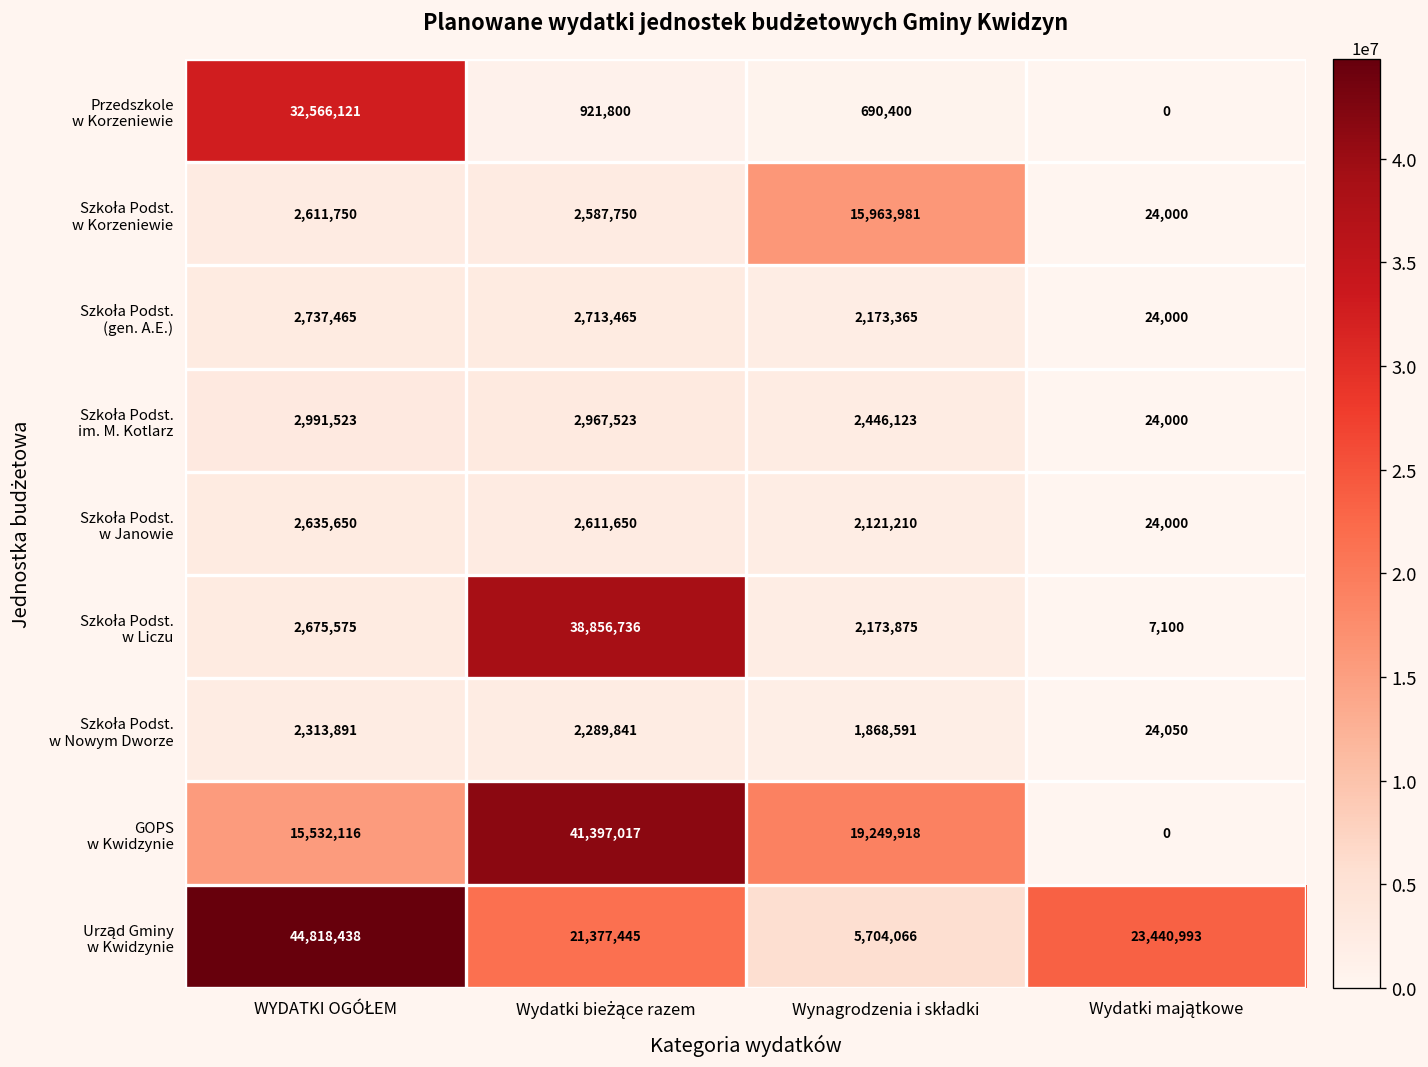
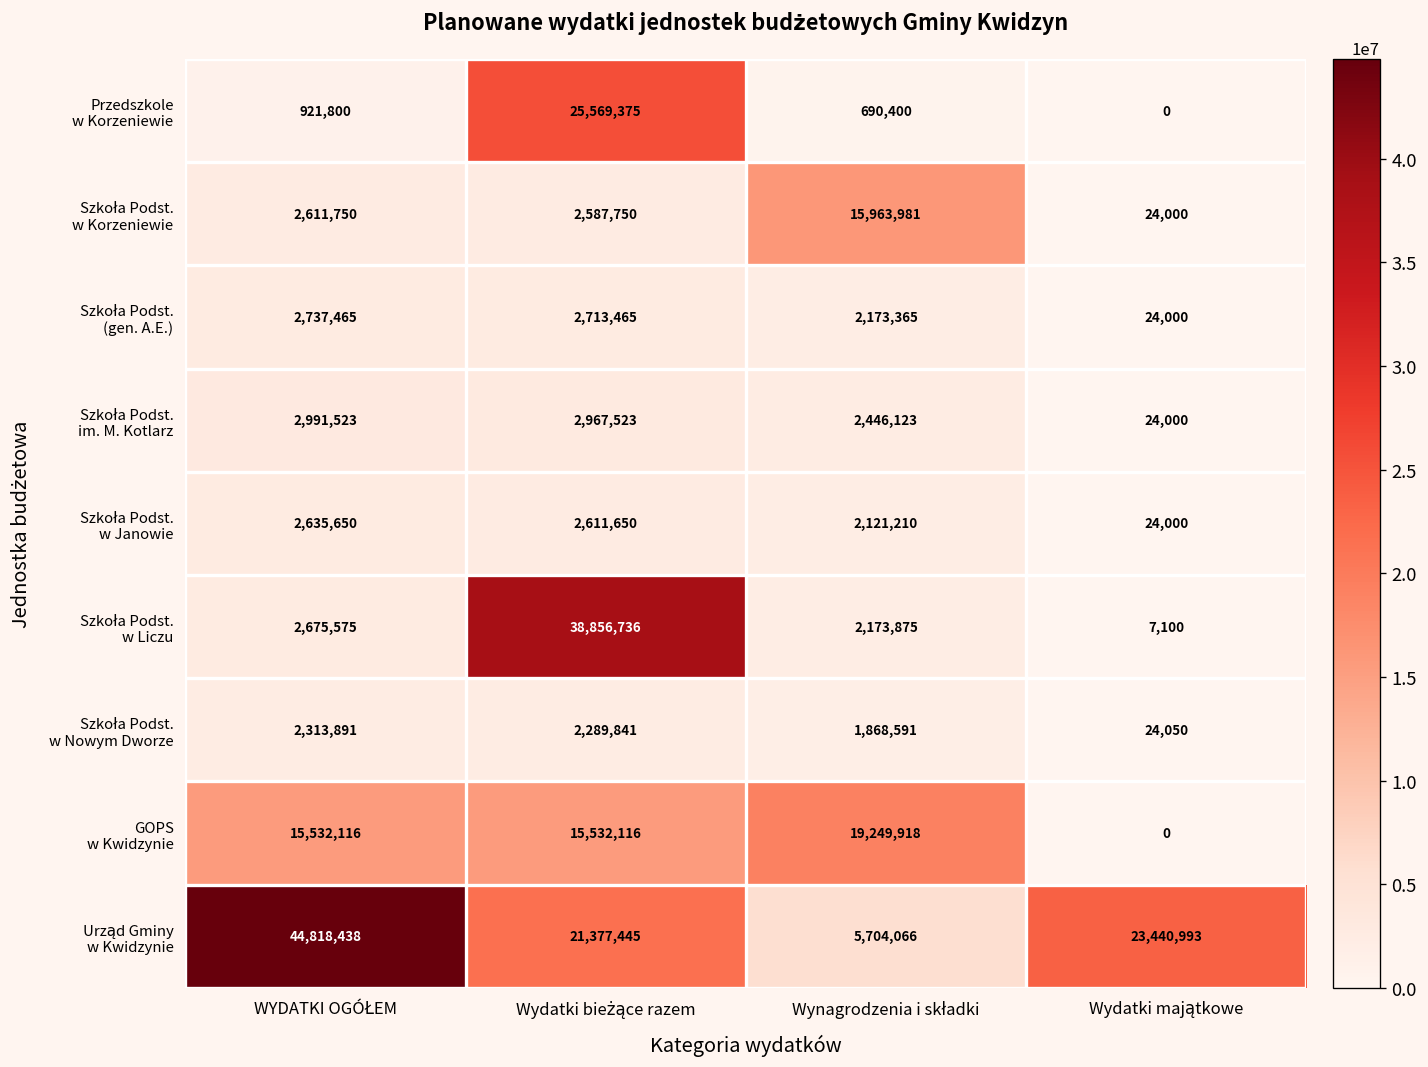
Przedszkole w Korzeniewie, WYDATKI OGÓŁEM: 32,566,121 -> 921,800
Przedszkole w Korzeniewie, Wydatki bieżące razem: 921,800 -> 25,569,375
GOPS w Kwidzynie, Wydatki bieżące razem: 41,397,017 -> 15,532,116
